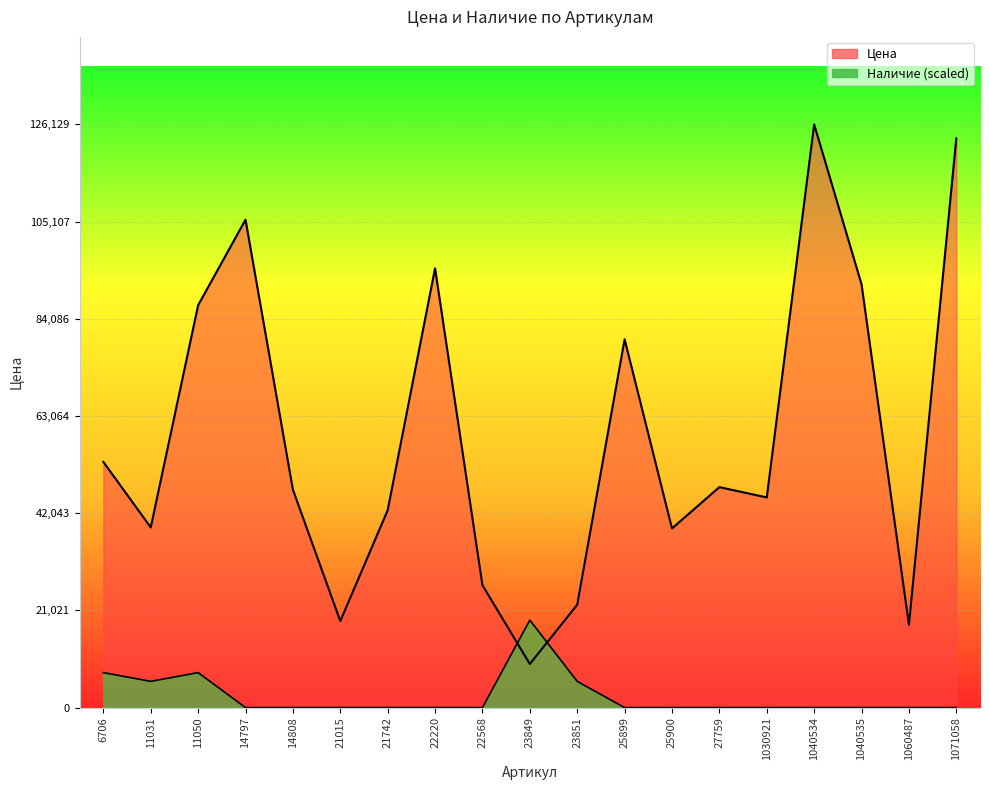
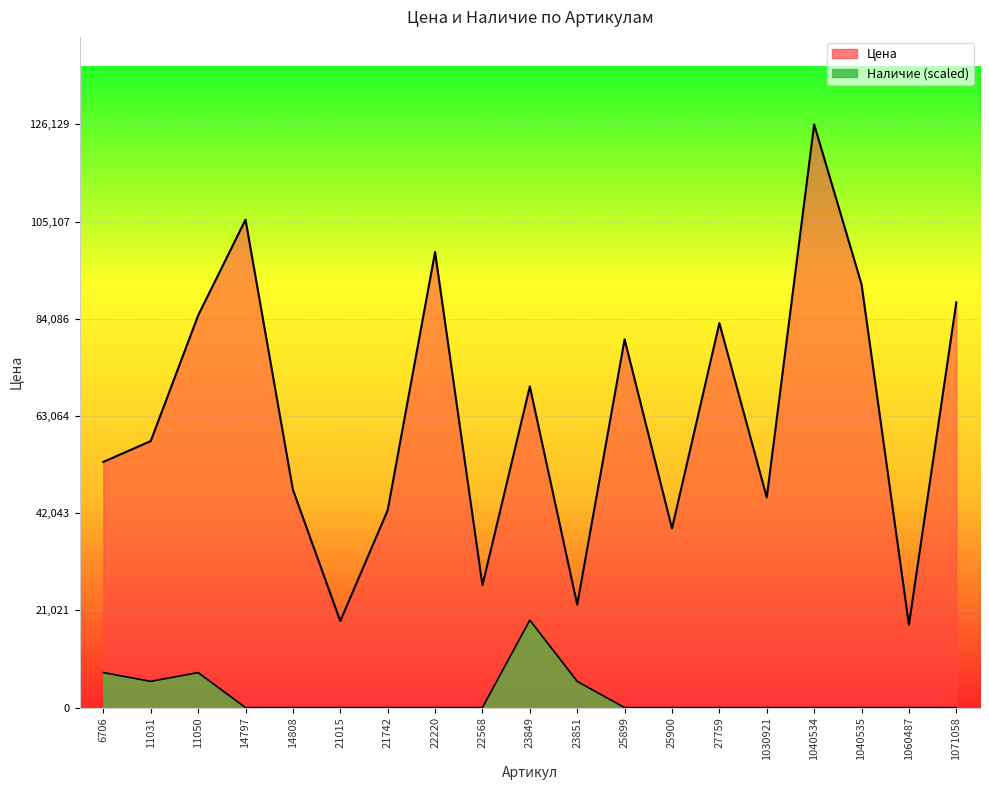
Цена, 11031: 39,000 -> 58,000
Цена, 11050: 87,000 -> 85,000
Цена, 22220: 95,000 -> 99,000
Цена, 23849: 9,000 -> 69,000
Цена, 27759: 48,000 -> 83,000
Цена, 1071058: 123,000 -> 88,000
